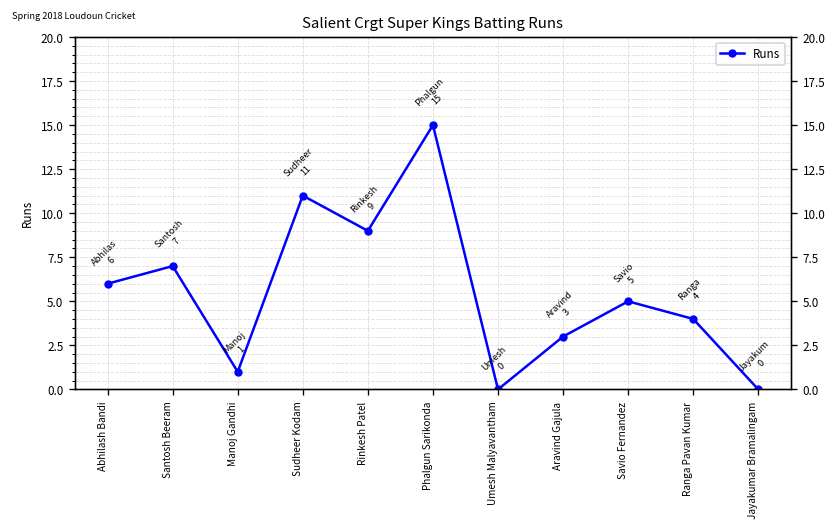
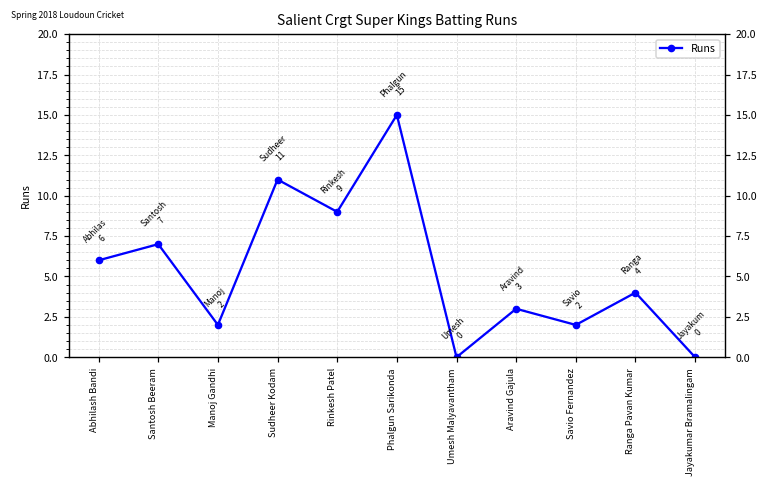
Manoj Gandhi: 1 -> 2
Savio Fernandez: 5 -> 2
